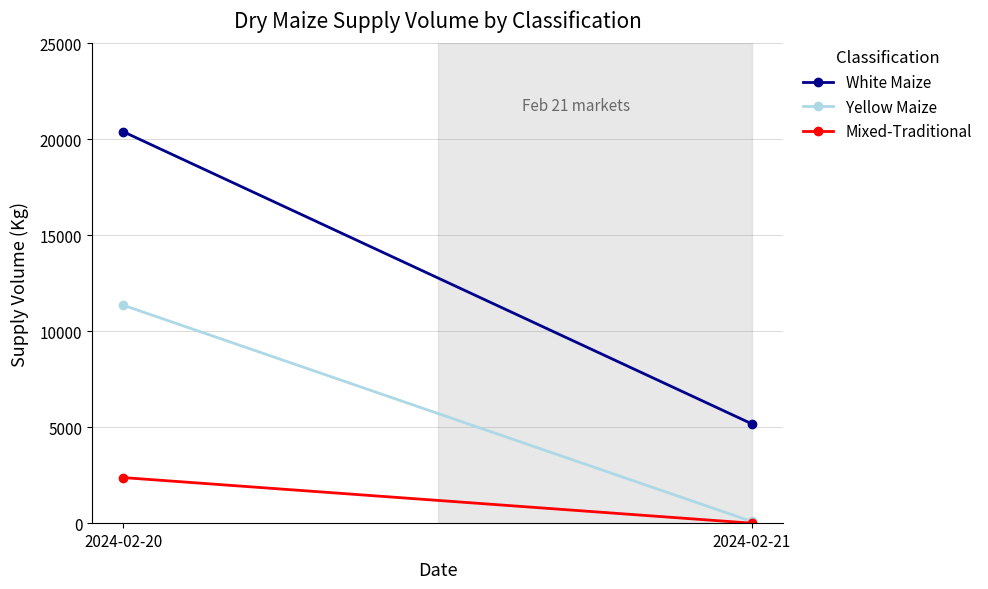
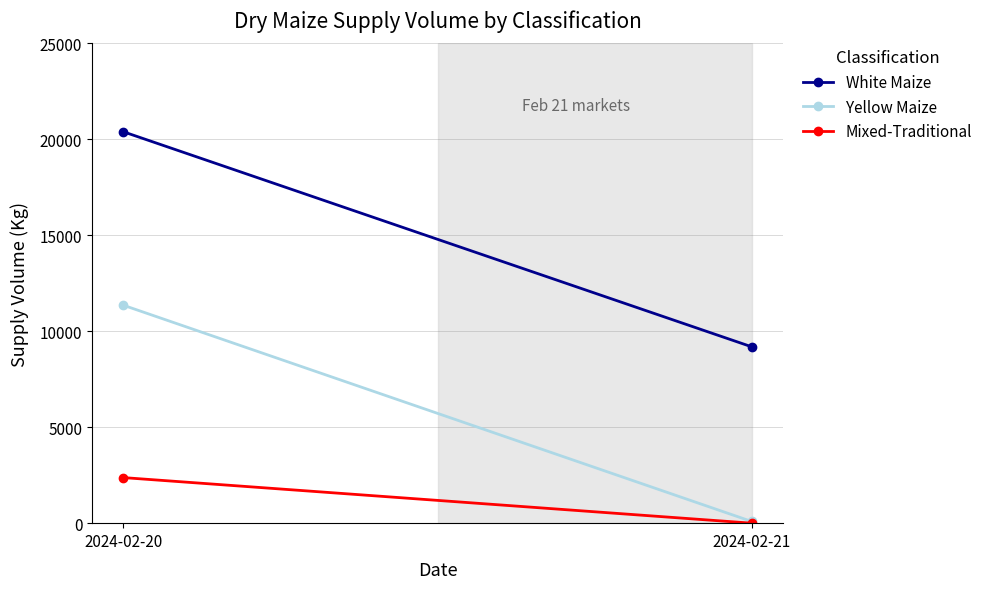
White Maize, 2024-02-21: 5200 -> 9200
